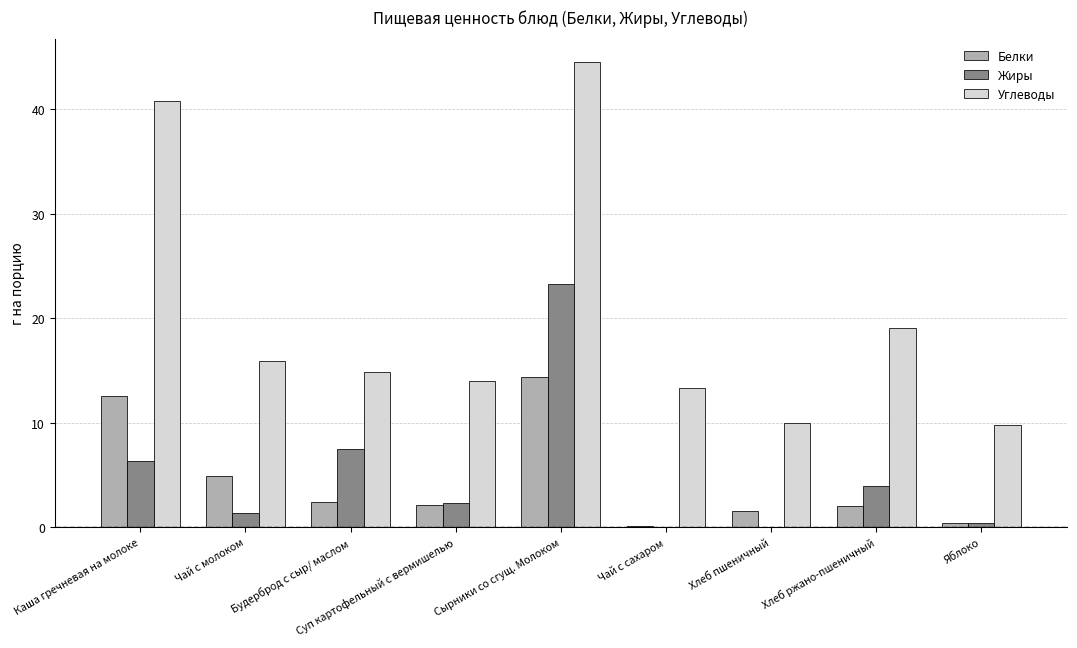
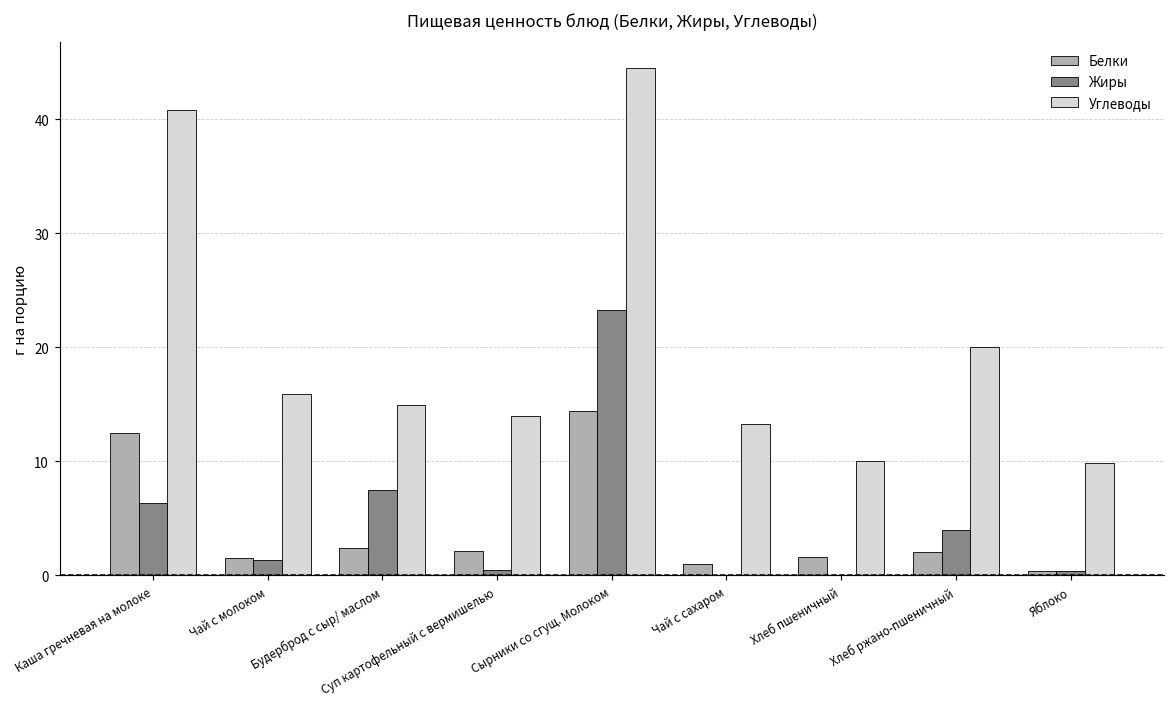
Белки, Чай с молоком: 5 -> 2
Жиры, Суп картофельный с вермишелью: 2 -> 0
Белки, Чай с сахаром: 0 -> 1
Углеводы, Хлеб ржано-пшеничный: 19 -> 20
